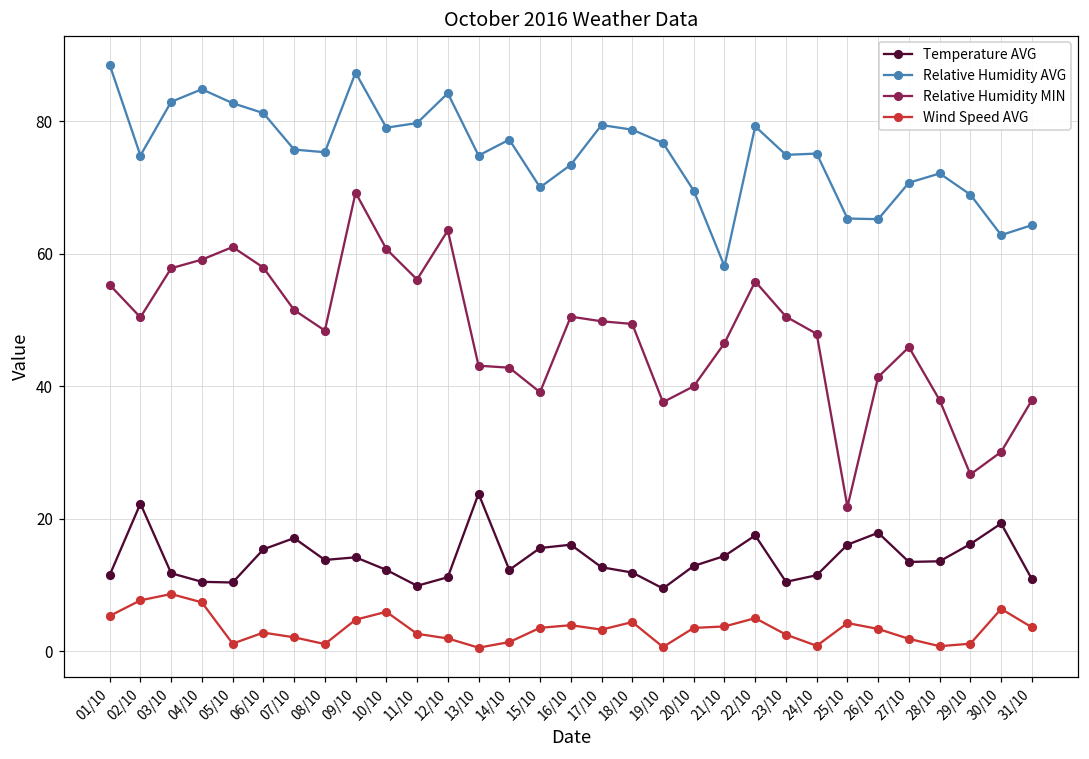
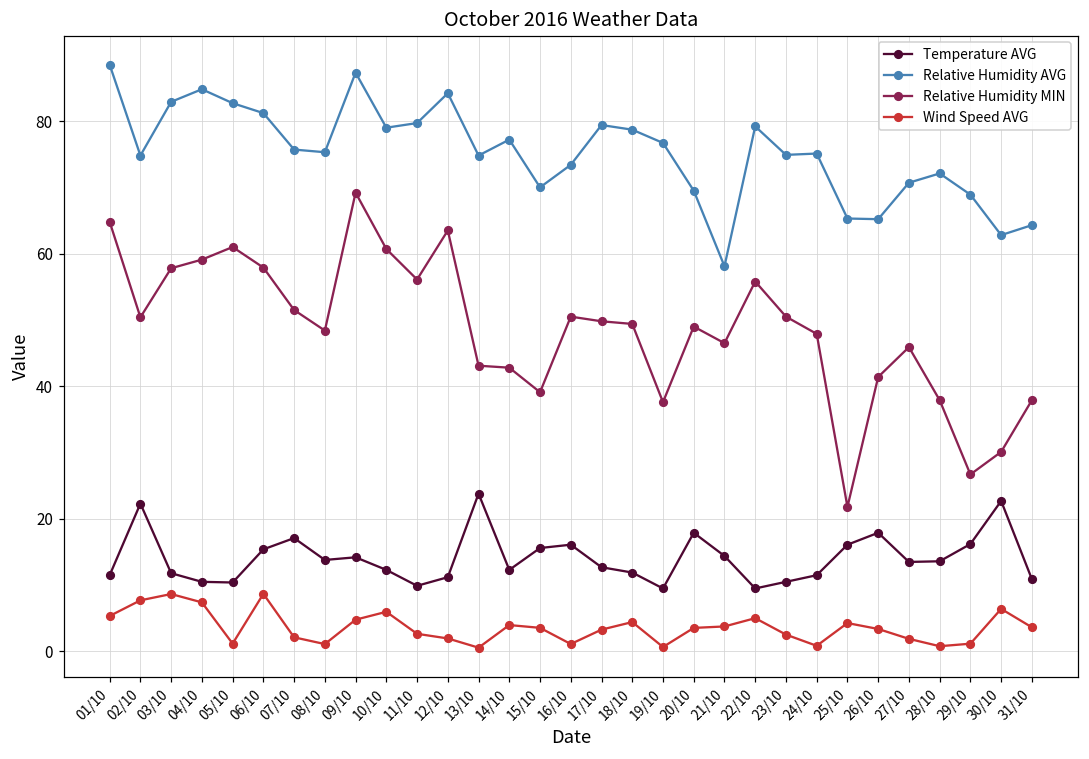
Relative Humidity MIN, 01/10: 55 -> 65
Wind Speed AVG, 06/10: 3 -> 9
Wind Speed AVG, 14/10: 1 -> 4
Wind Speed AVG, 16/10: 4 -> 1
Temperature AVG, 20/10: 13 -> 18
Relative Humidity MIN, 20/10: 40 -> 49
Temperature AVG, 22/10: 18 -> 10
Temperature AVG, 30/10: 19 -> 23
